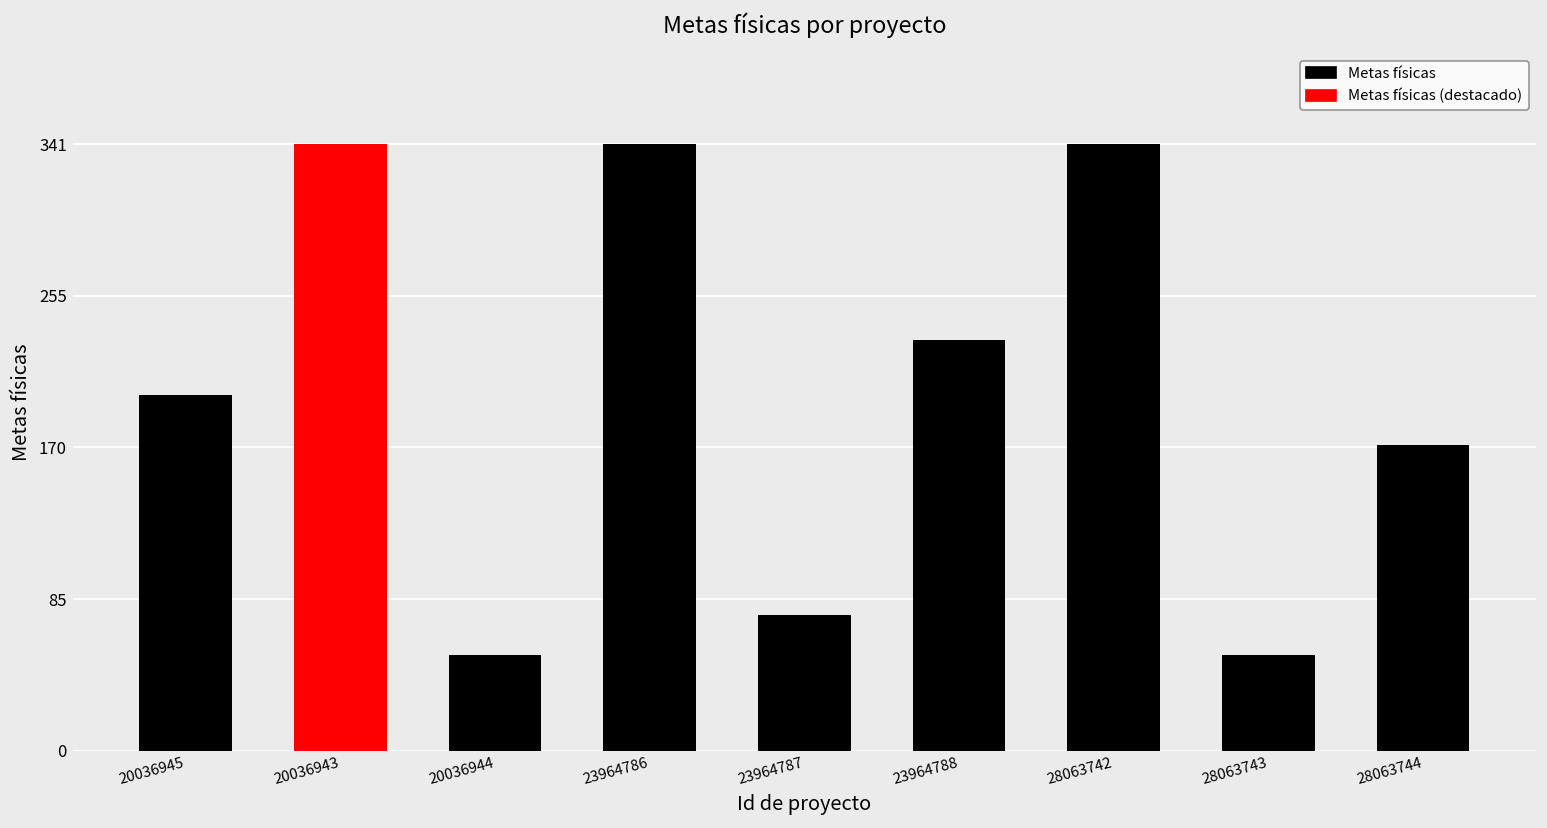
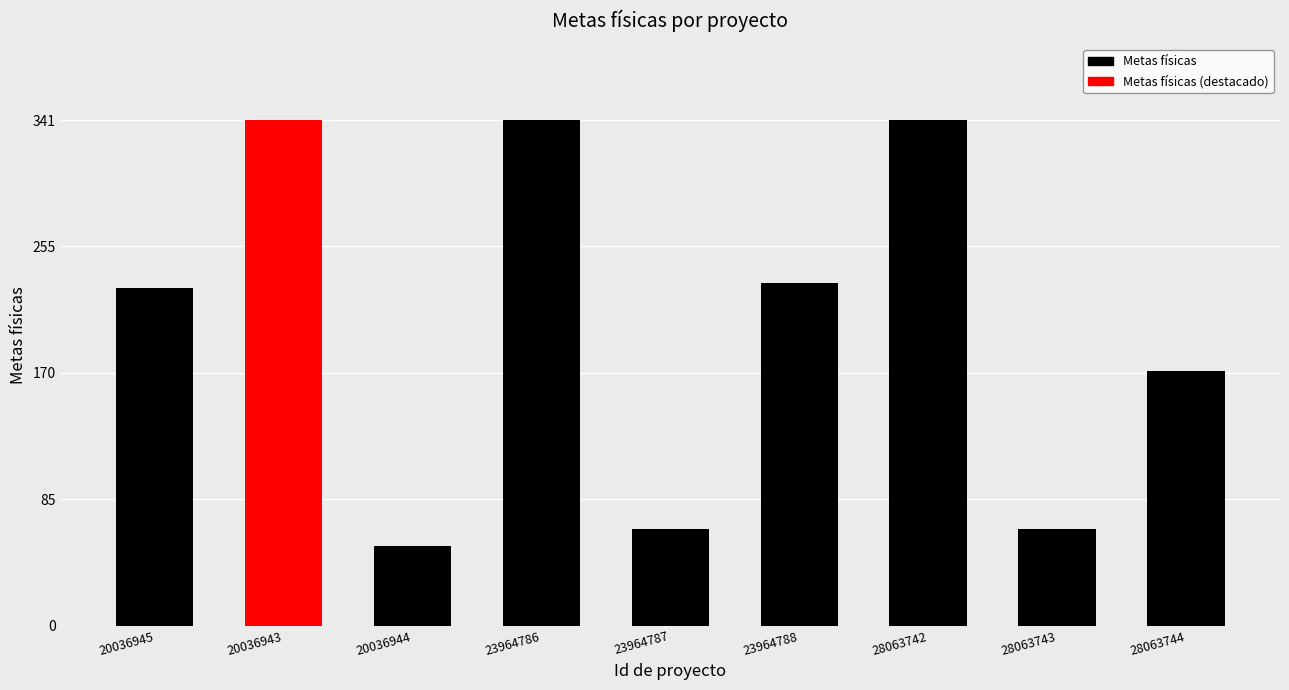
20036945: 200 -> 228
23964787: 76 -> 65
28063743: 54 -> 65
